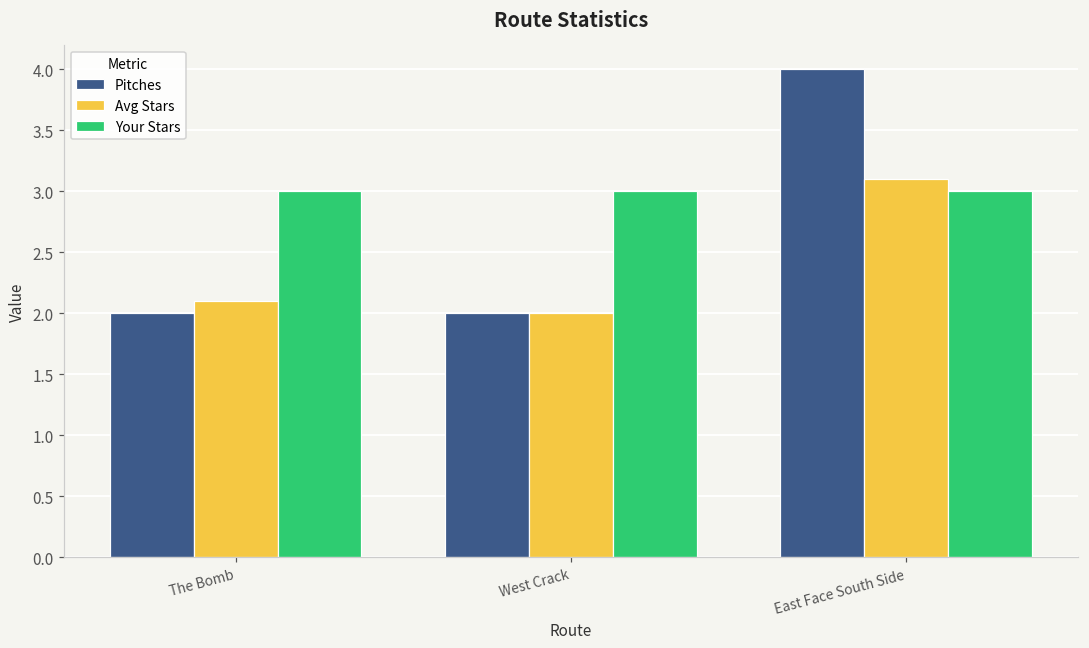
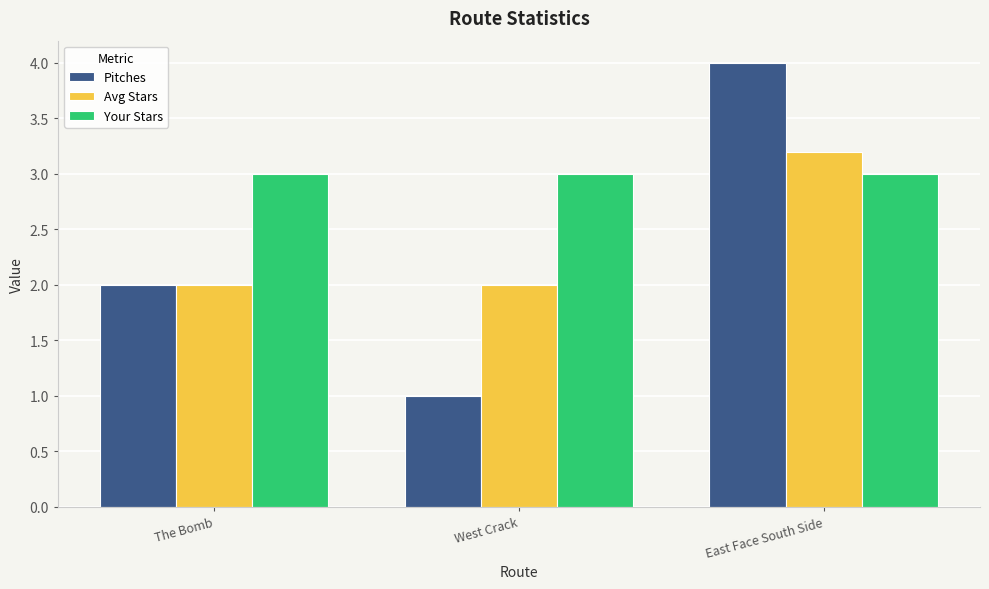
Avg Stars, The Bomb: 2.1 -> 2.0
Pitches, West Crack: 2 -> 1
Avg Stars, East Face South Side: 3.1 -> 3.2
